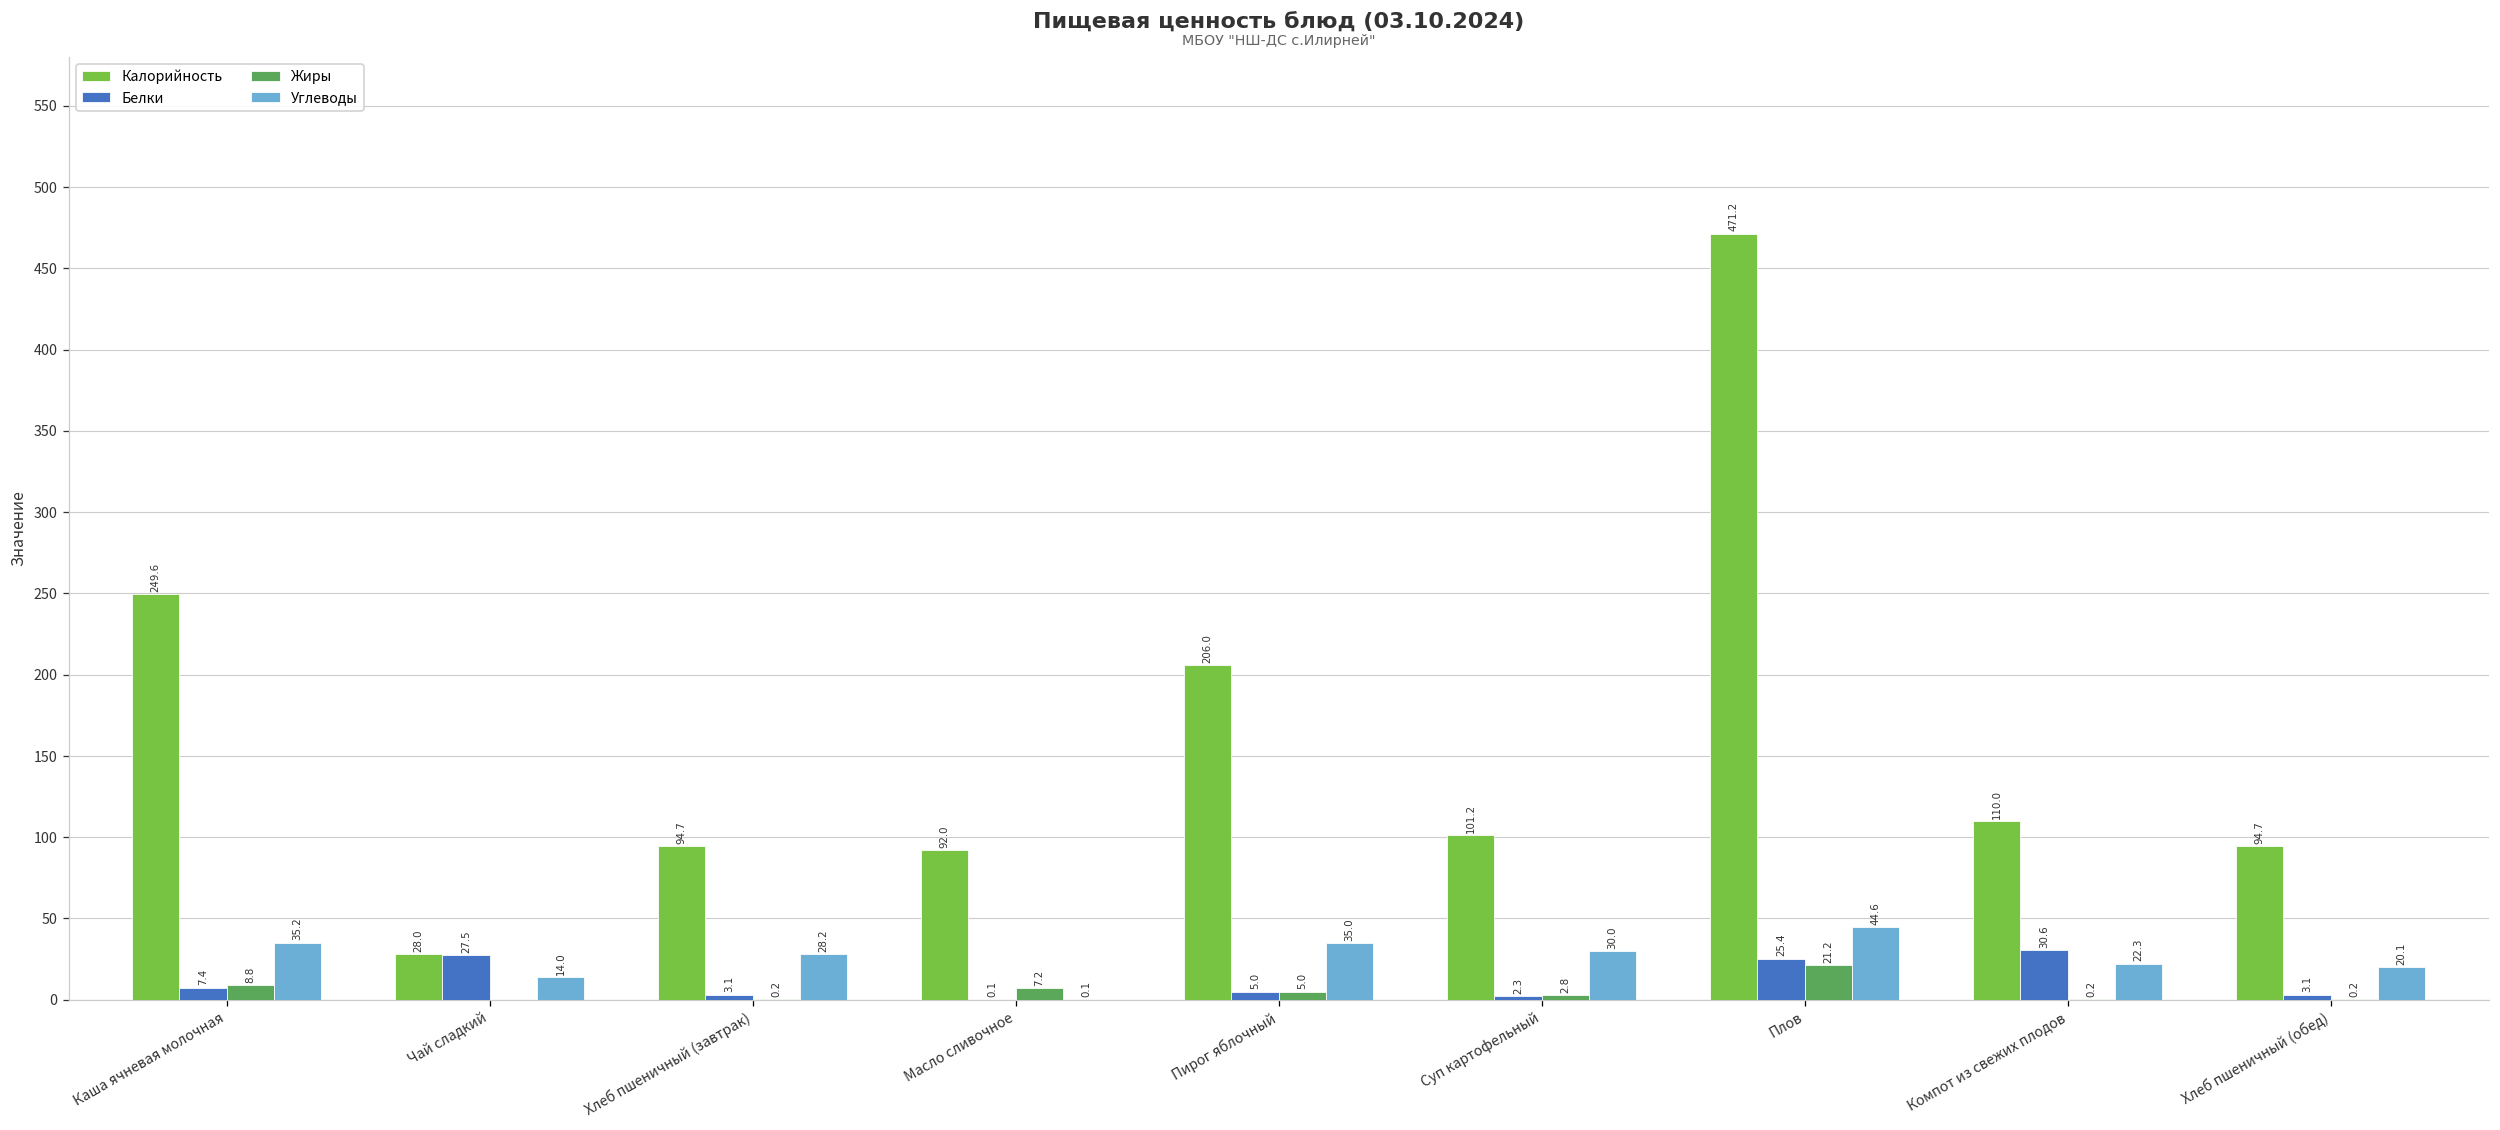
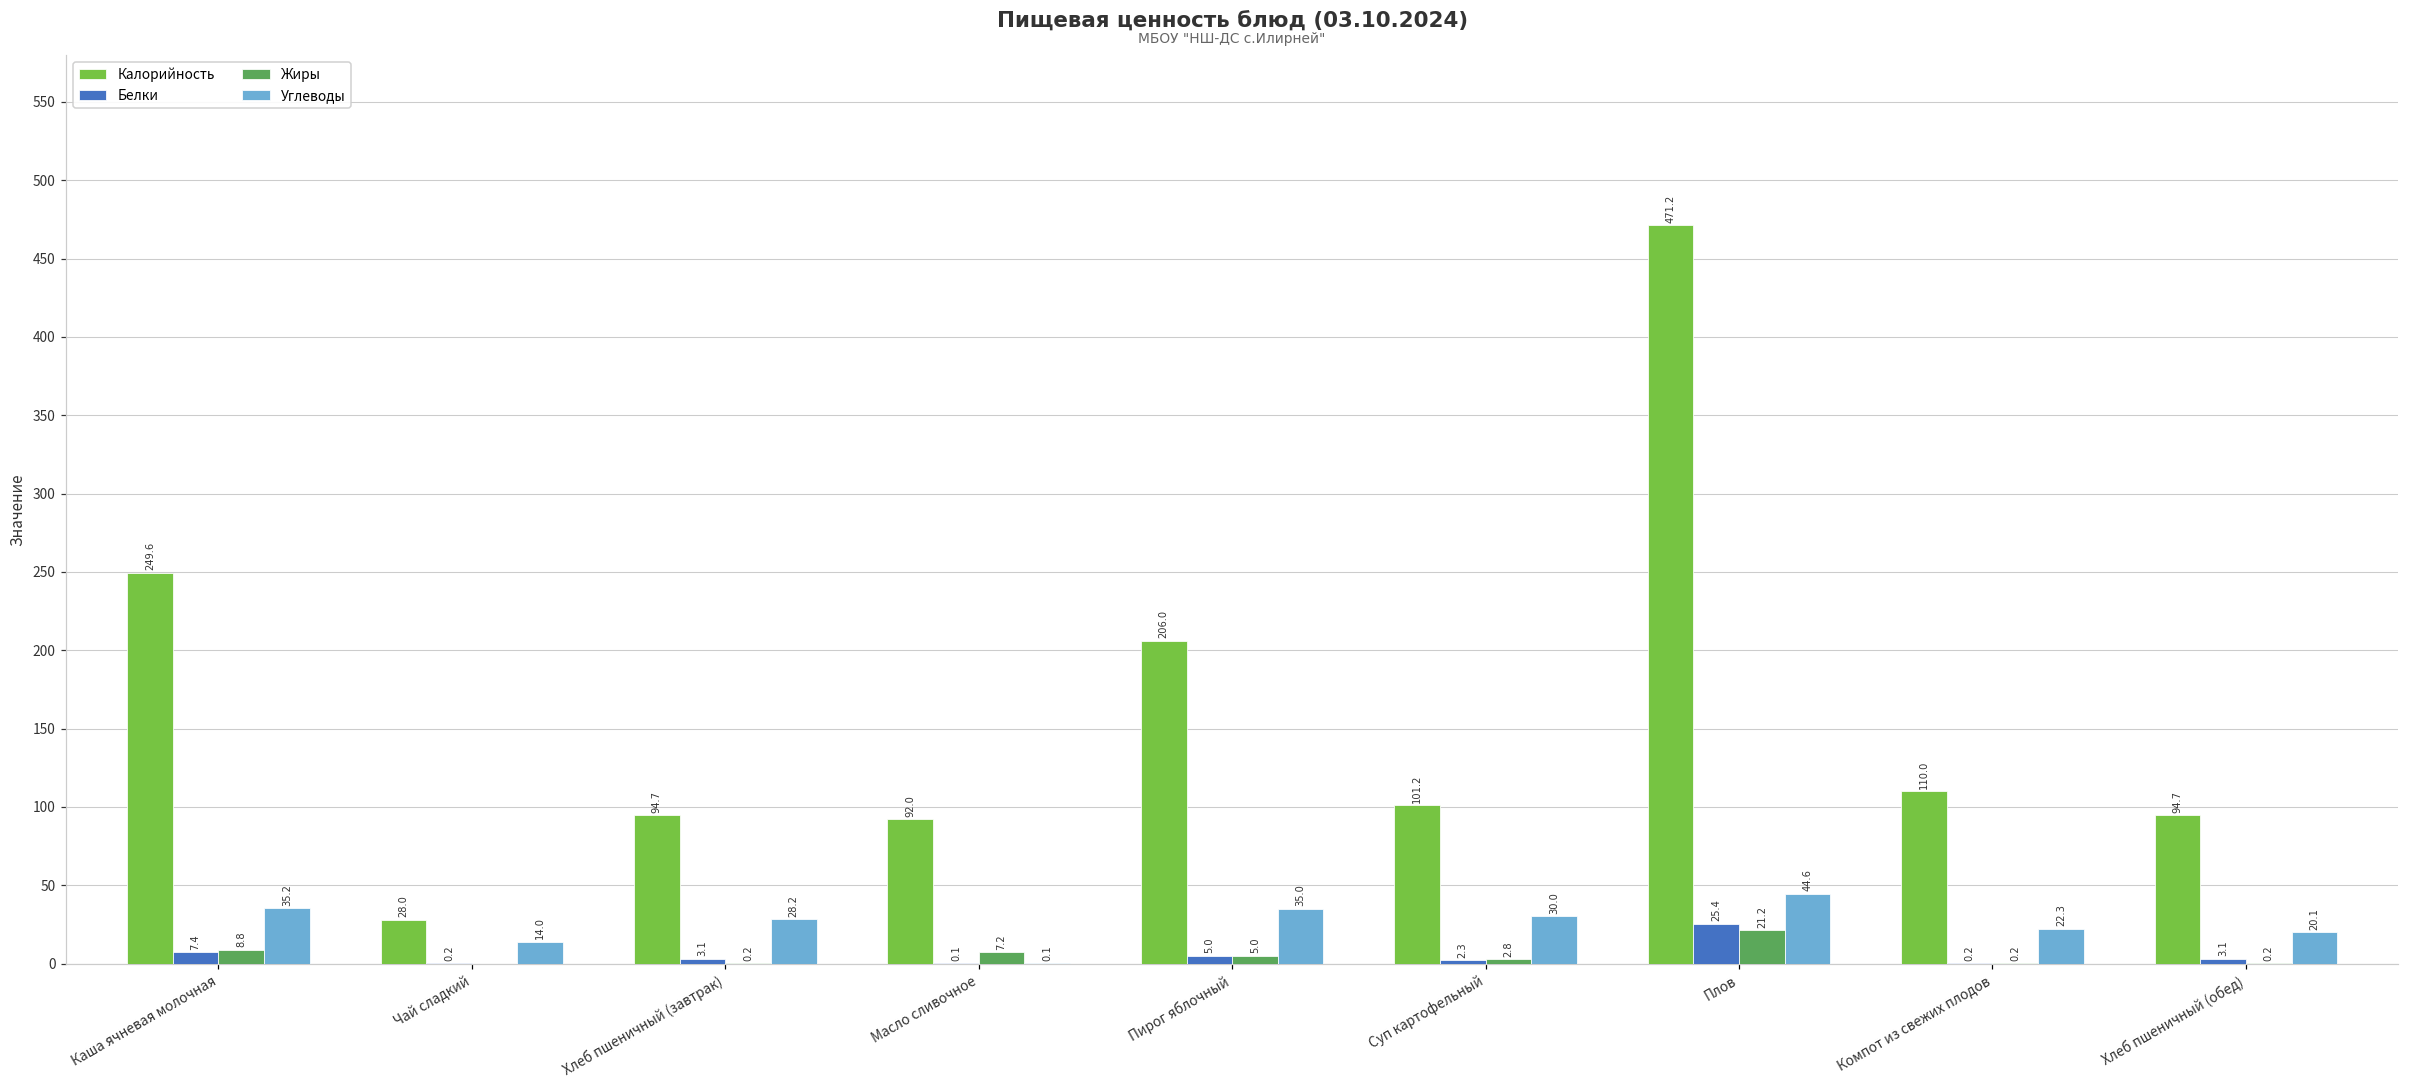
Белки, Чай сладкий: 27.5 -> 0.2
Белки, Компот из свежих плодов: 30.6 -> 0.2
